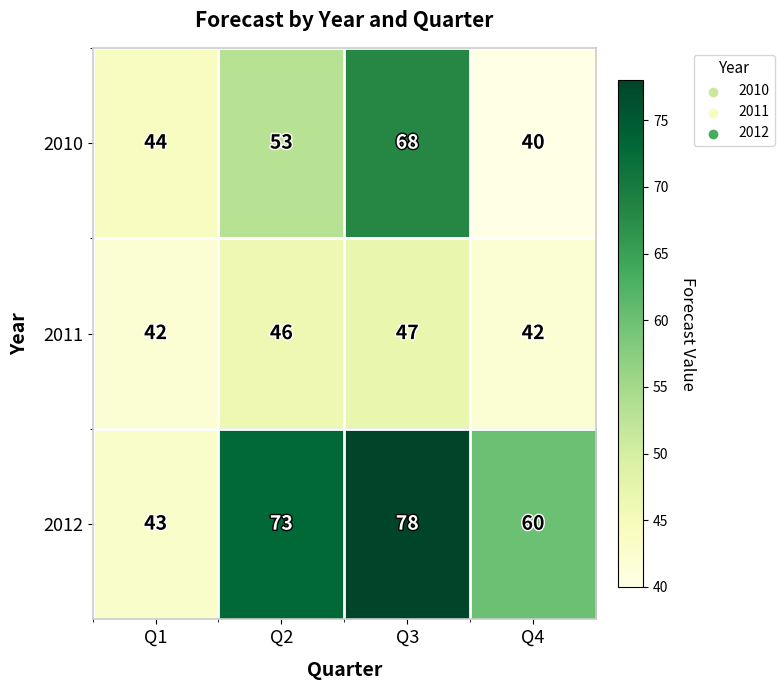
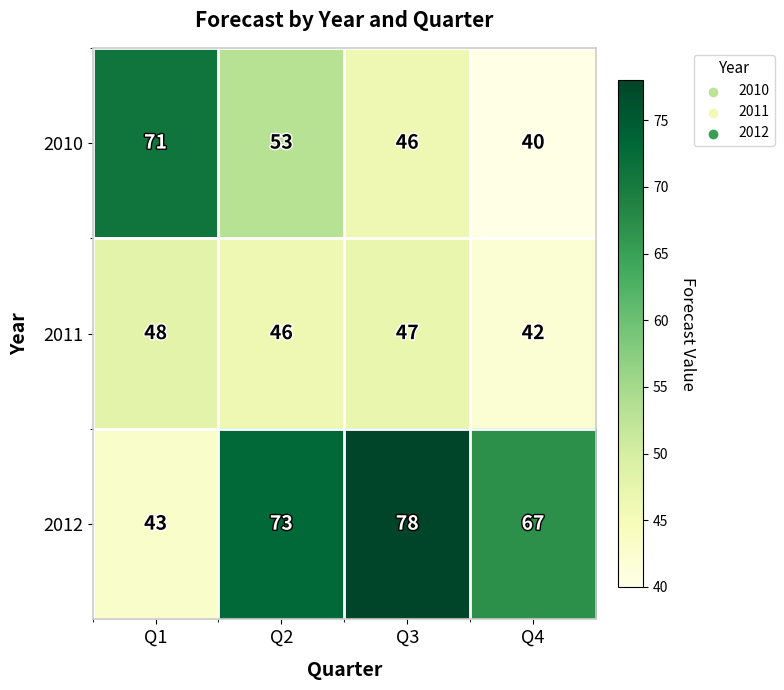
2010, Q1: 44 -> 71
2010, Q3: 68 -> 46
2011, Q1: 42 -> 48
2012, Q4: 60 -> 67
